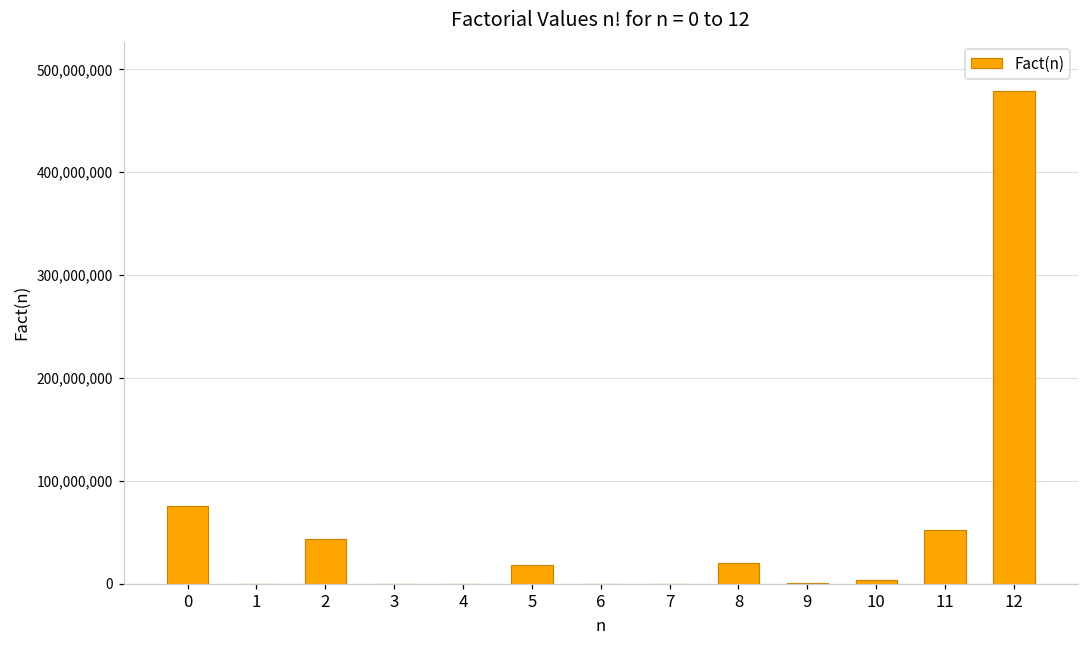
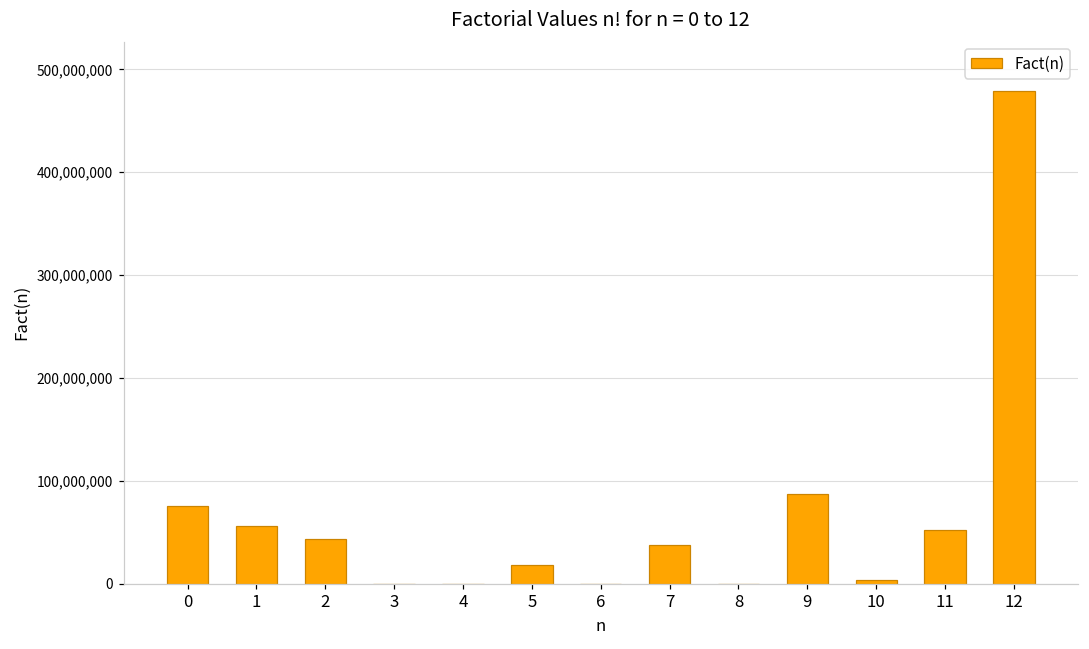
1: 0 -> 60,000,000
7: 0 -> 40,000,000
8: 20,000,000 -> 0
9: 0 -> 90,000,000
